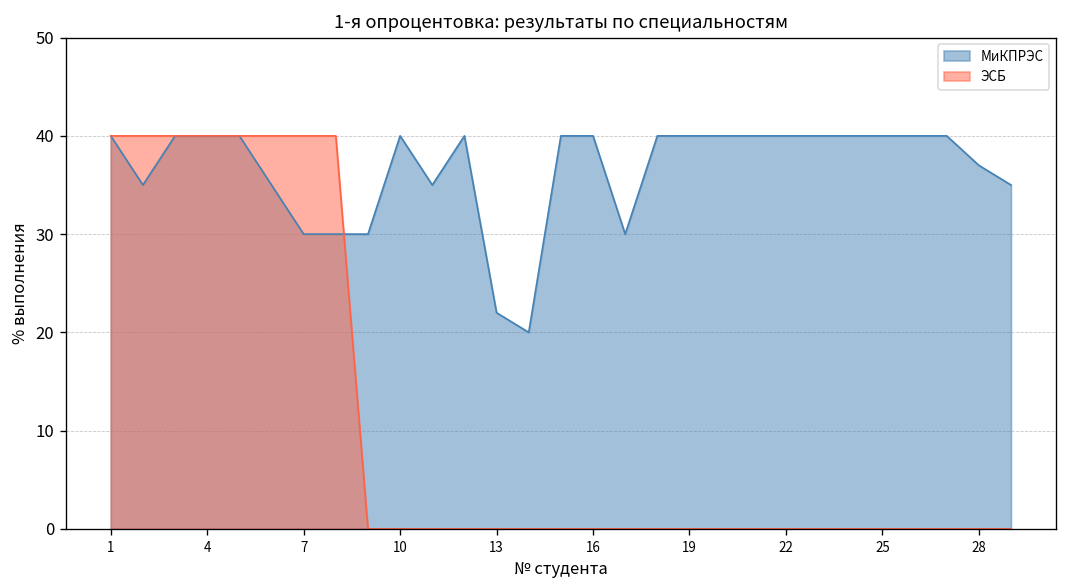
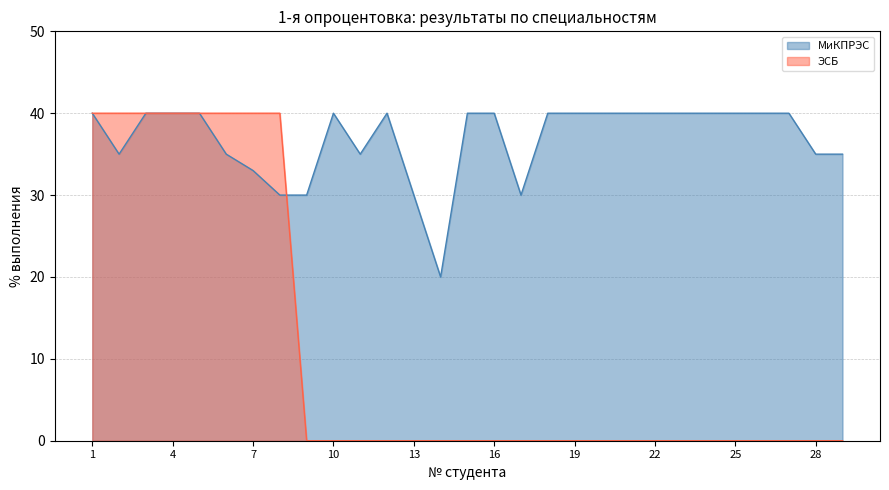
МиКПРЭС, 7: 30 -> 33
МиКПРЭС, 13: 22 -> 30
МиКПРЭС, 28: 37 -> 35
